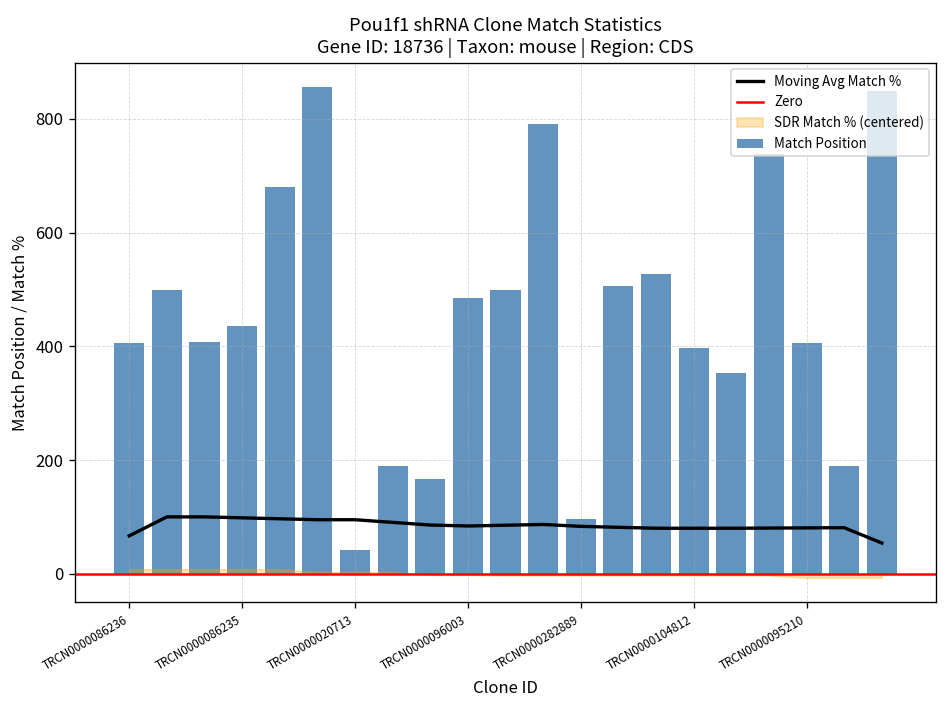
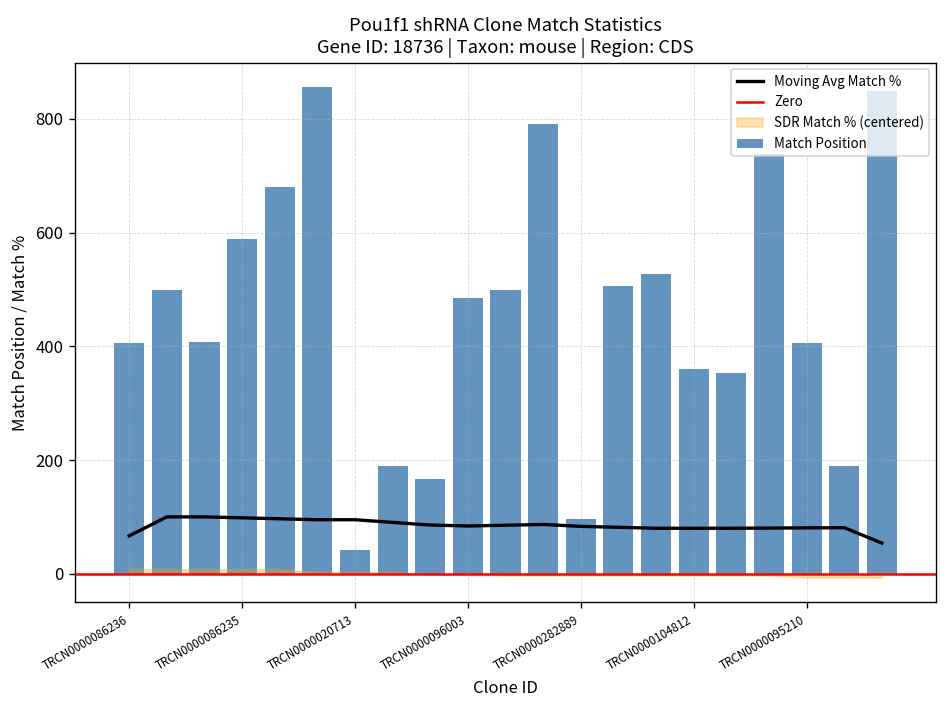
Match Position, TRCN0000086235: 440 -> 590
Match Position, TRCN0000104812: 400 -> 360
